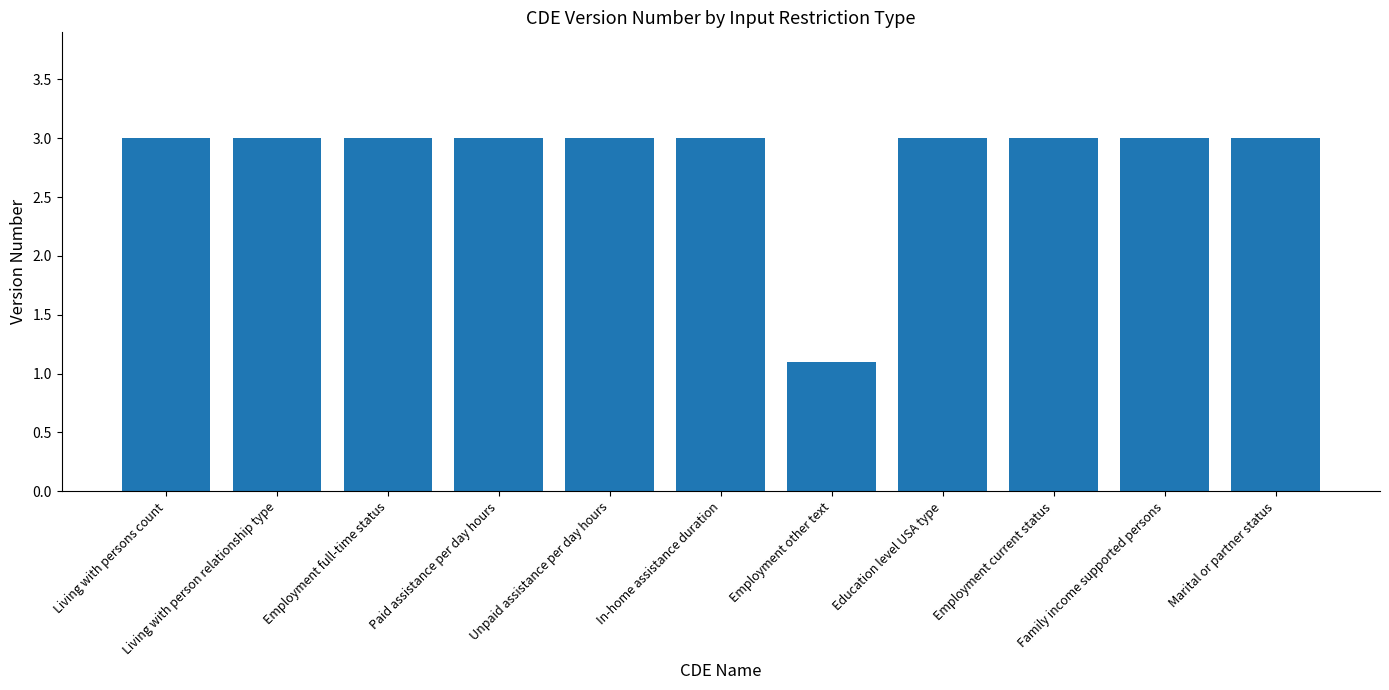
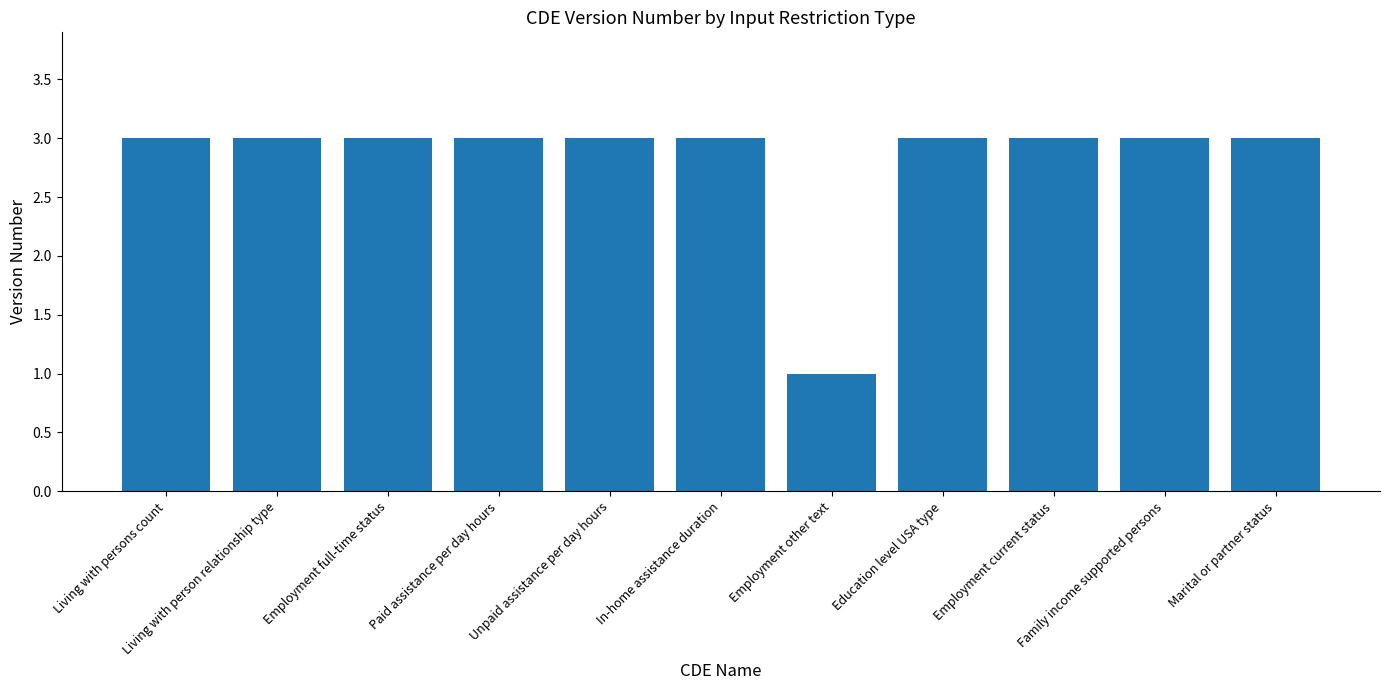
Employment other text: 1.1 -> 1.0
